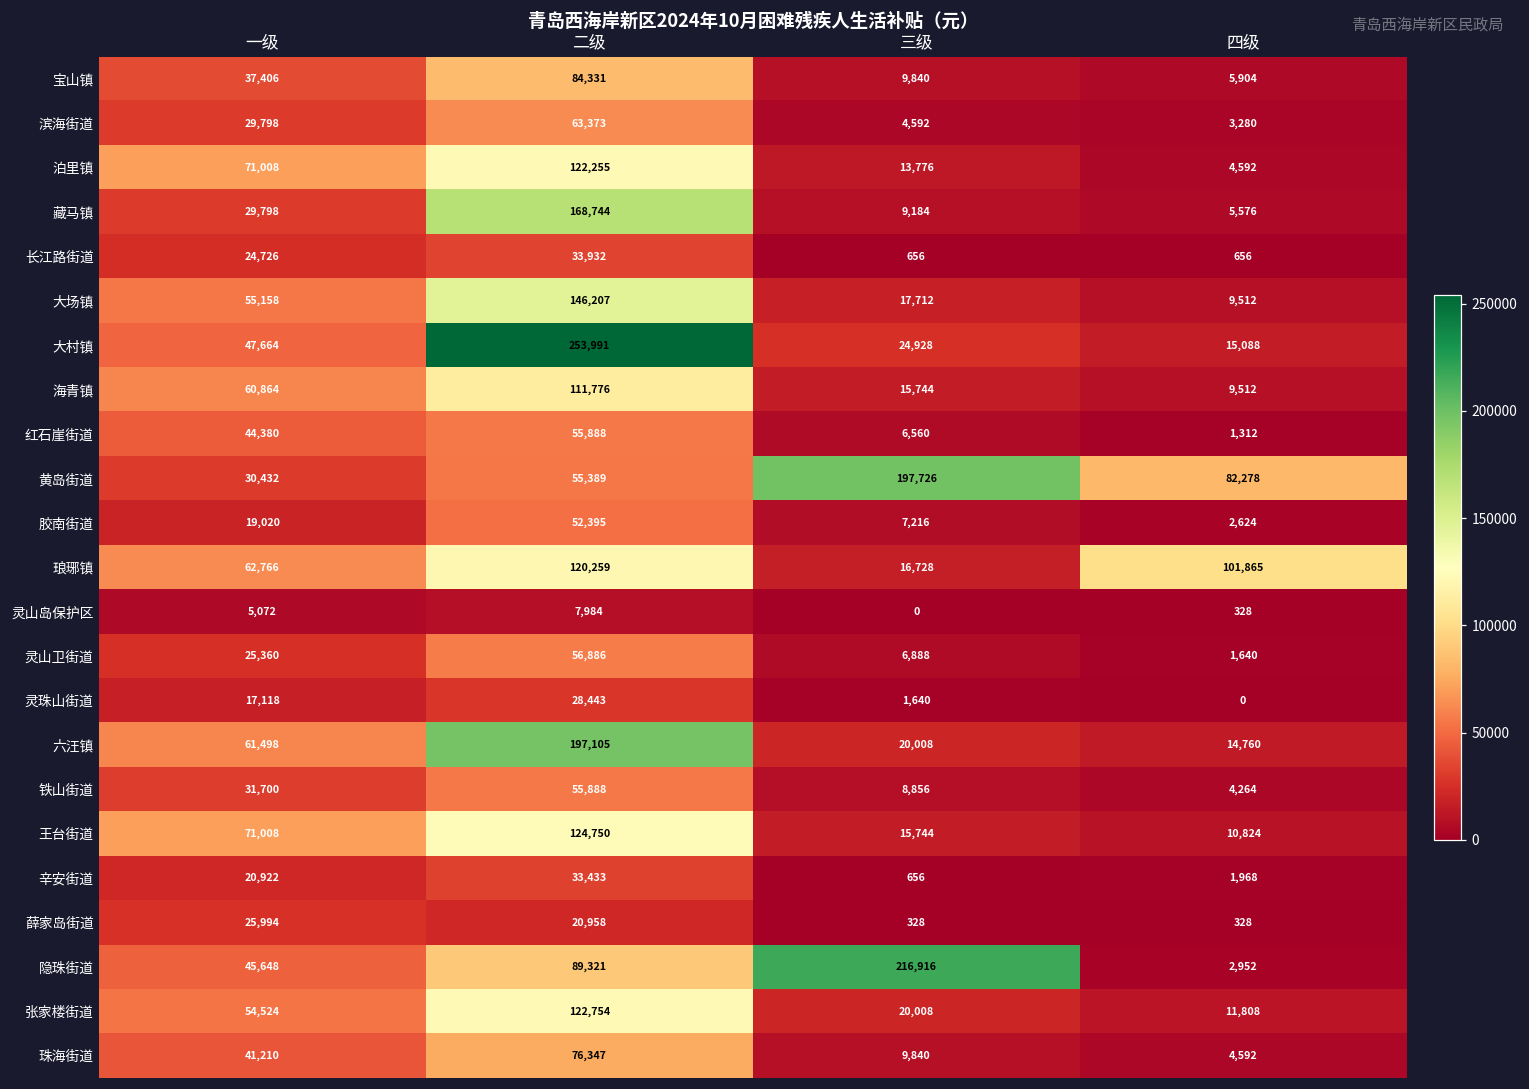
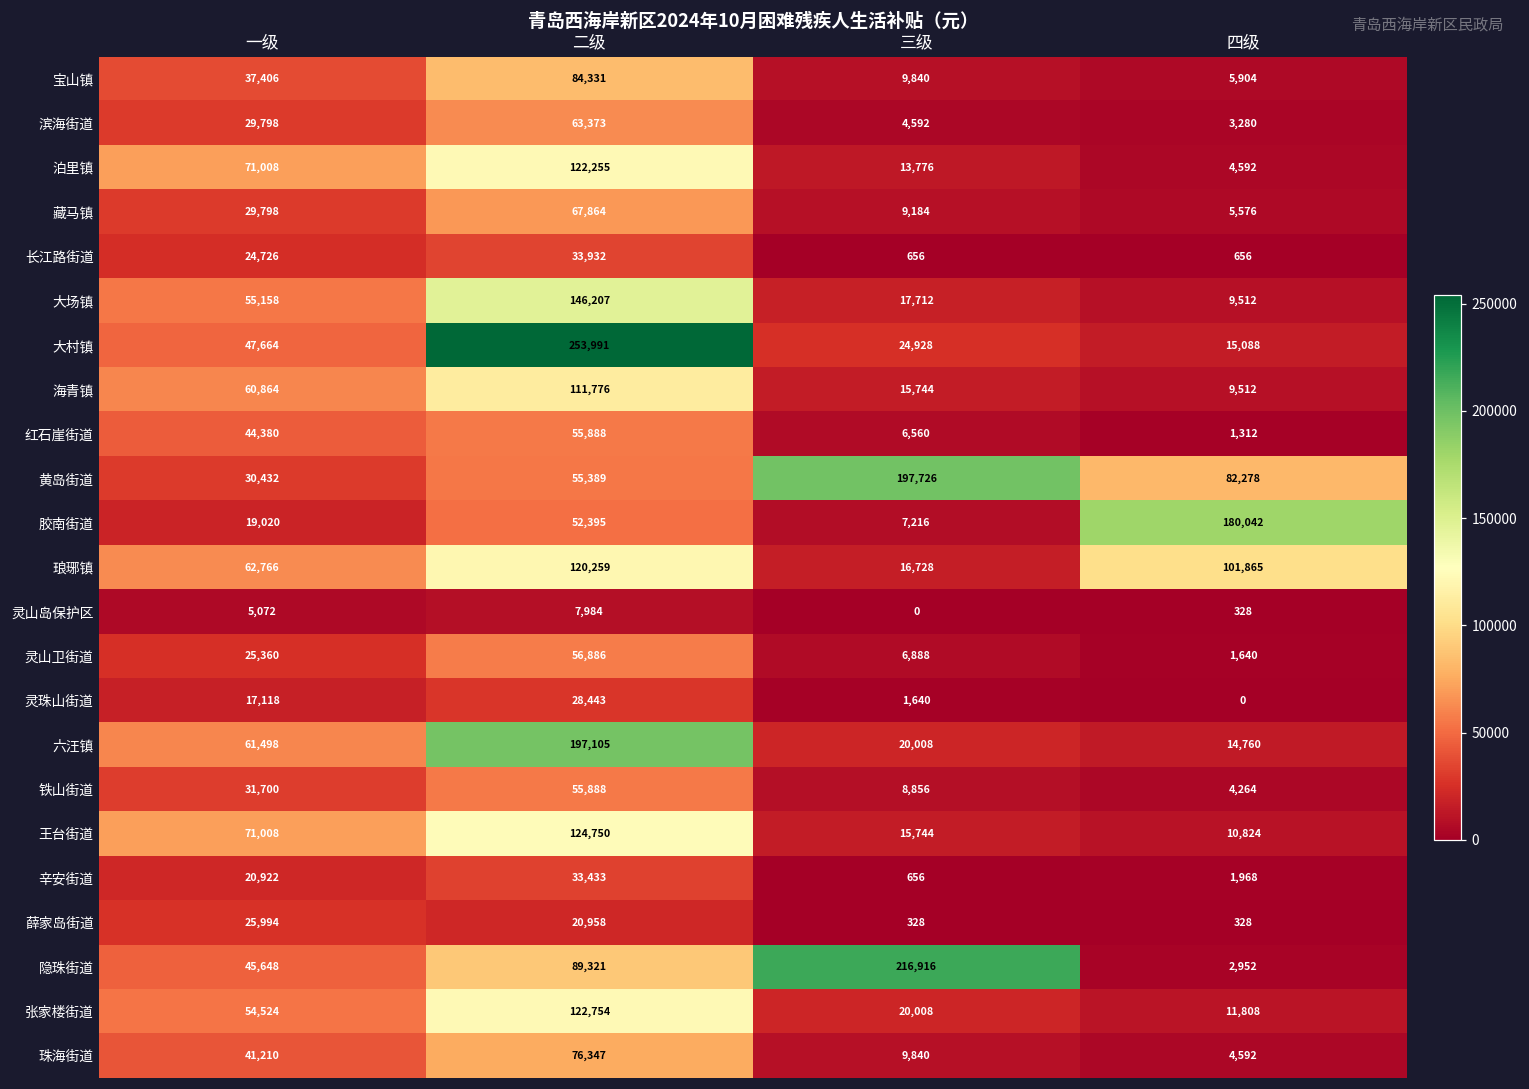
藏马镇, 二级: 168,744 -> 67,864
胶南街道, 四级: 2,624 -> 180,042
